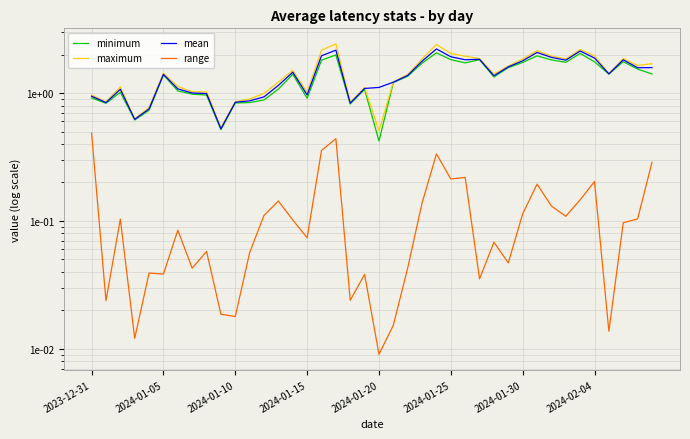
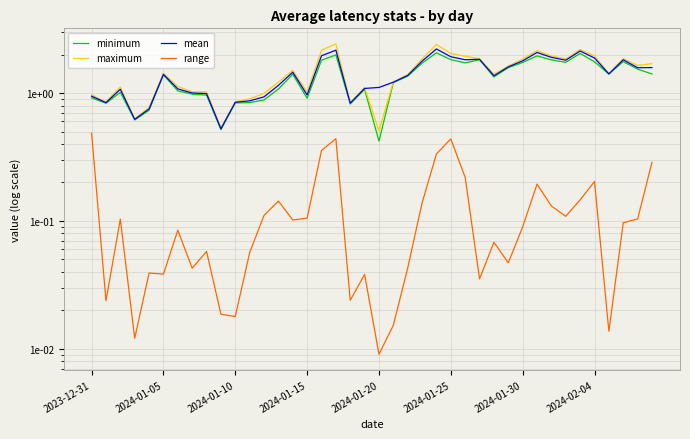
range, 2024-01-15: 0.07 -> 0.11
range, 2024-01-25: 0.21 -> 0.44
range, 2024-01-30: 0.11 -> 0.09
